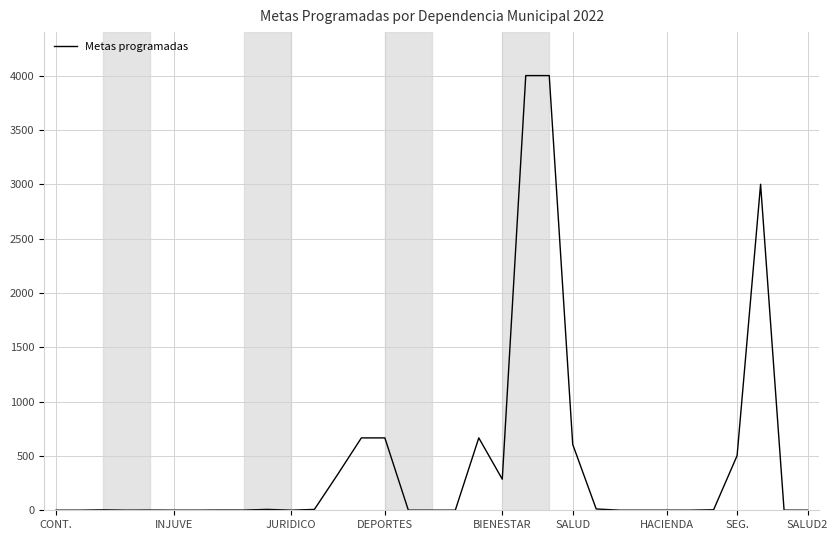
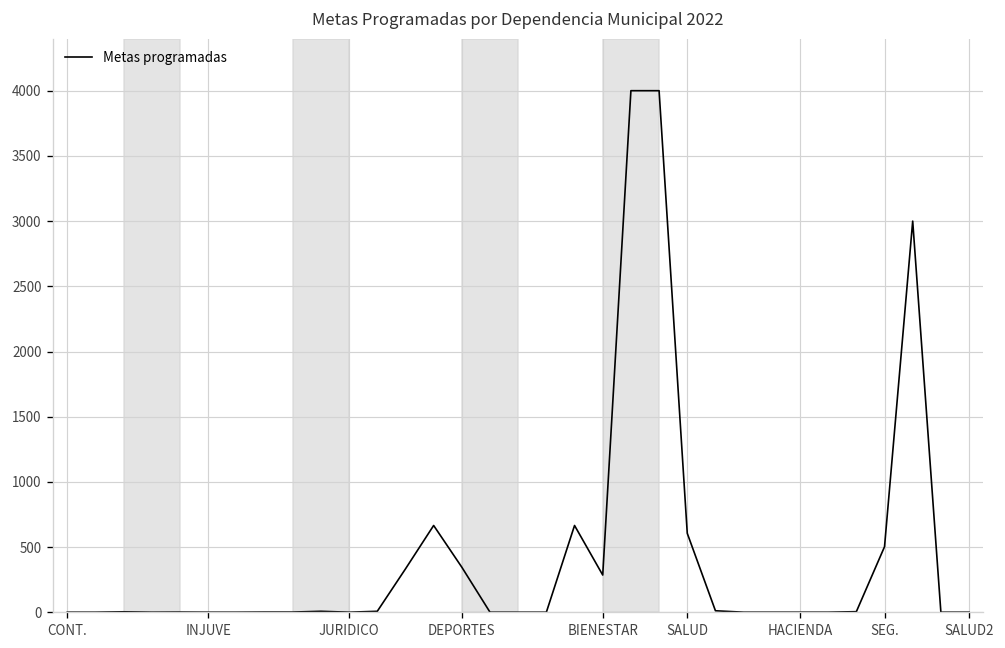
DEPORTES: 670 -> 350
